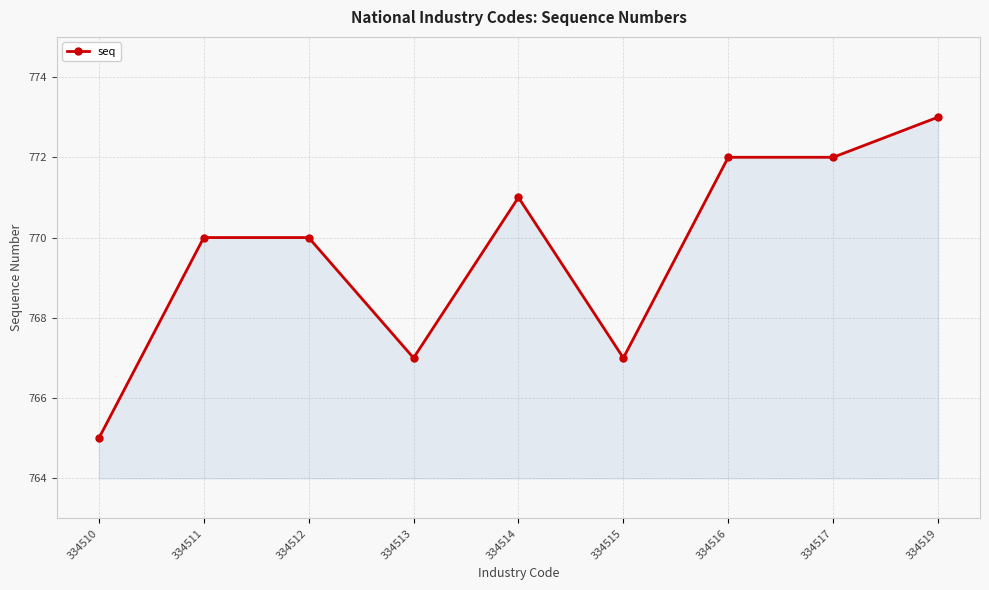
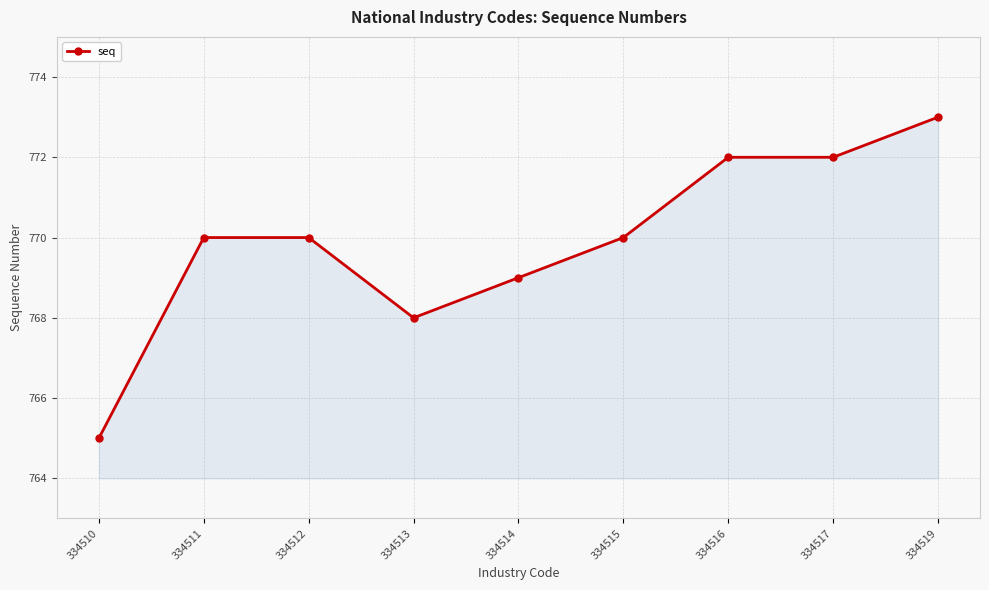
334513: 767 -> 768
334514: 771 -> 769
334515: 767 -> 770
